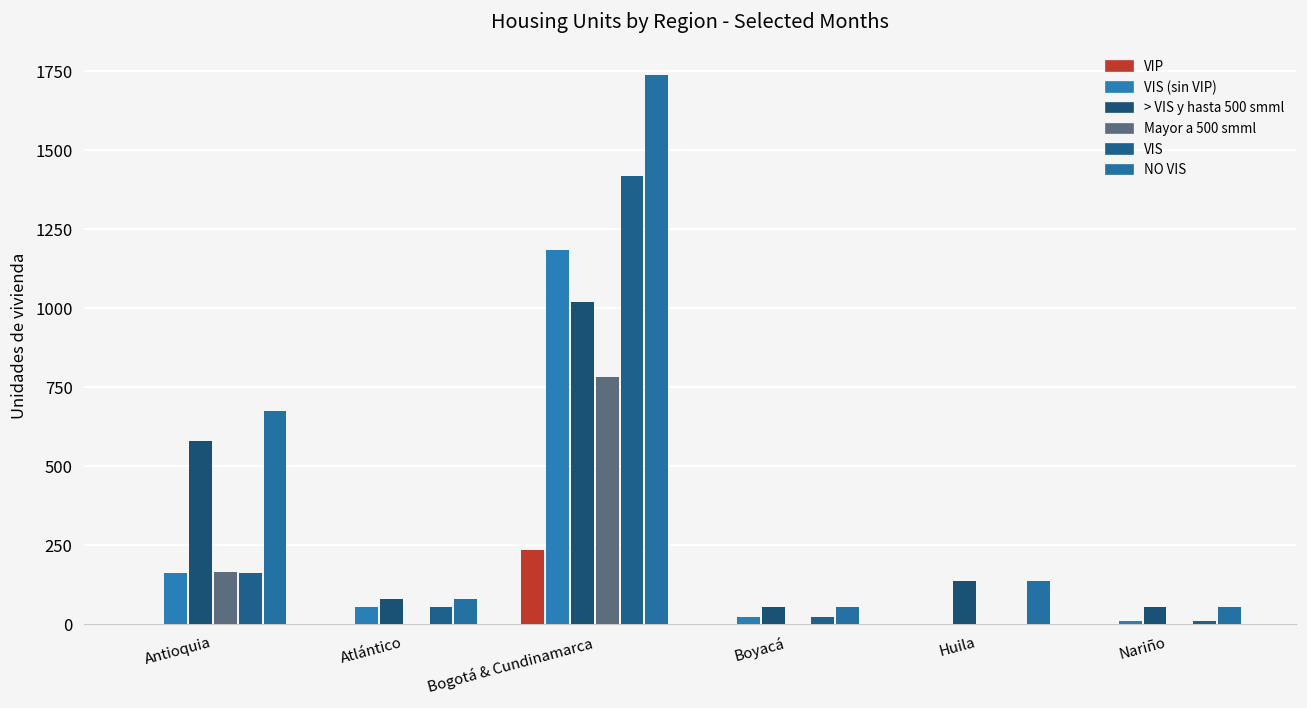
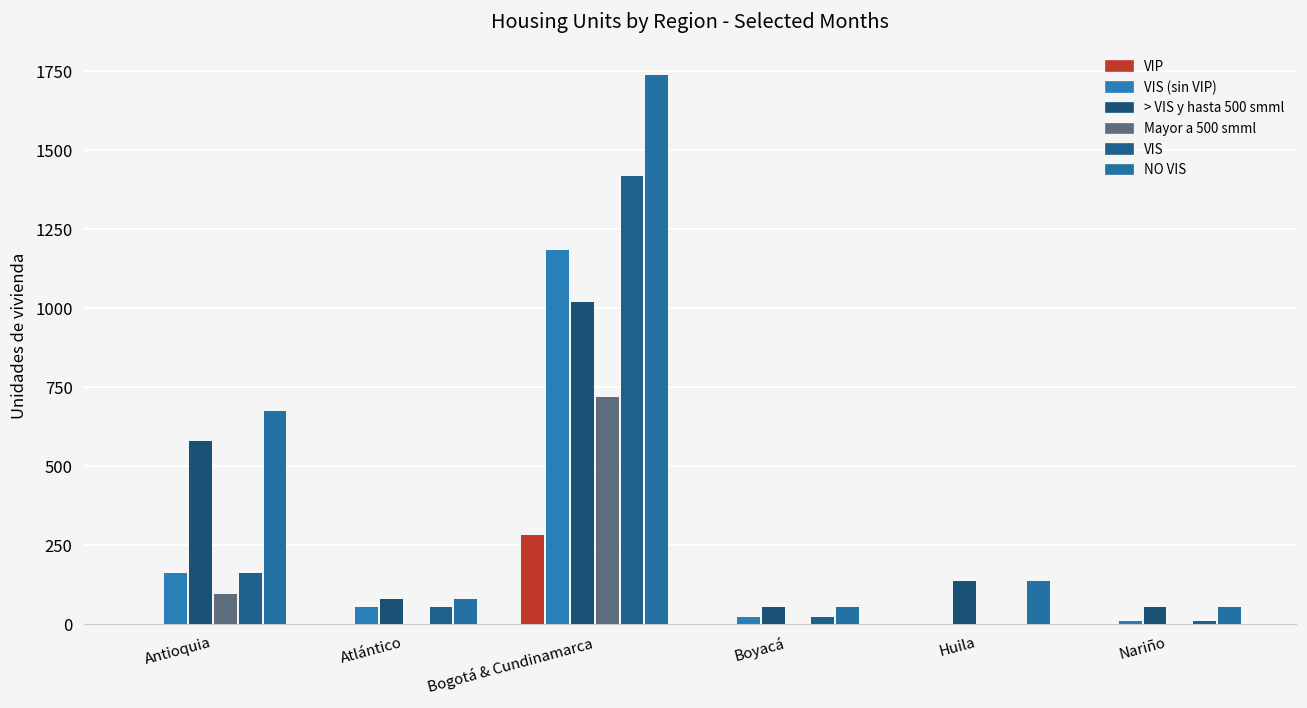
Mayor a 500 smml, Antioquia: 170 -> 100
VIP, Bogotá & Cundinamarca: 240 -> 280
Mayor a 500 smml, Bogotá & Cundinamarca: 780 -> 720
